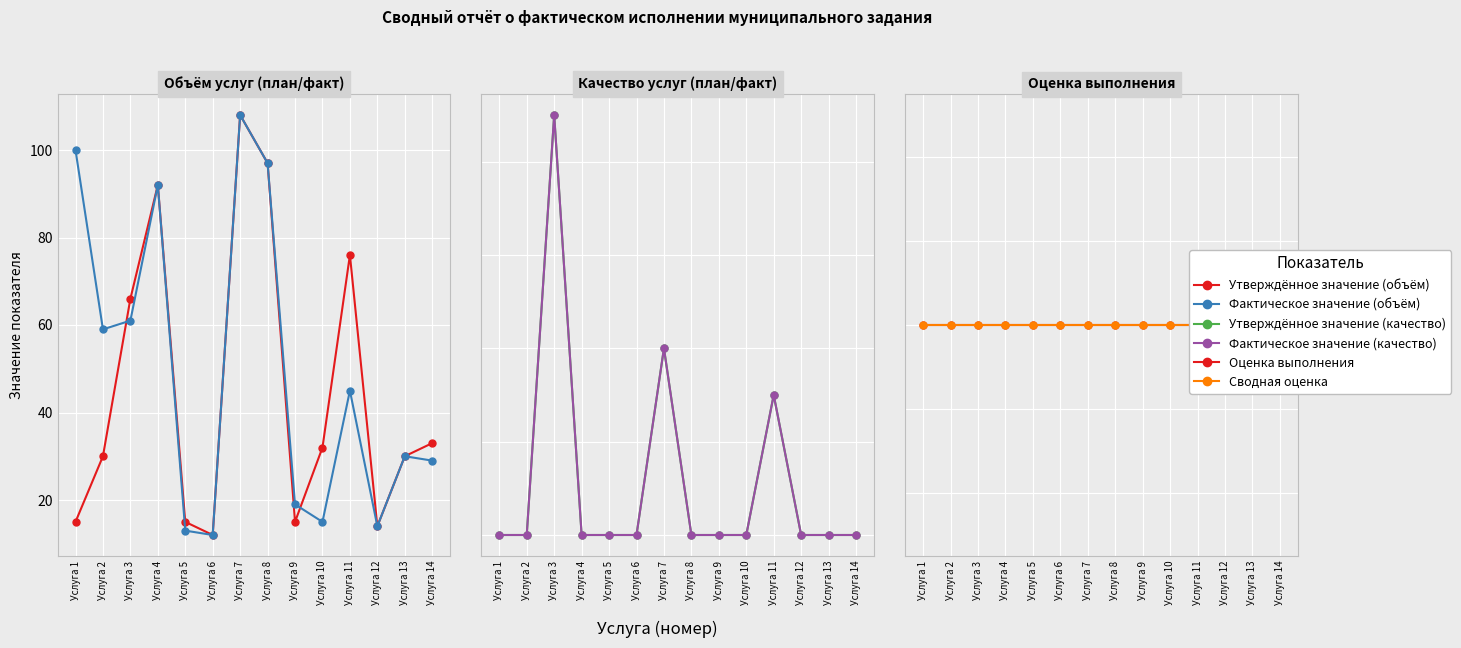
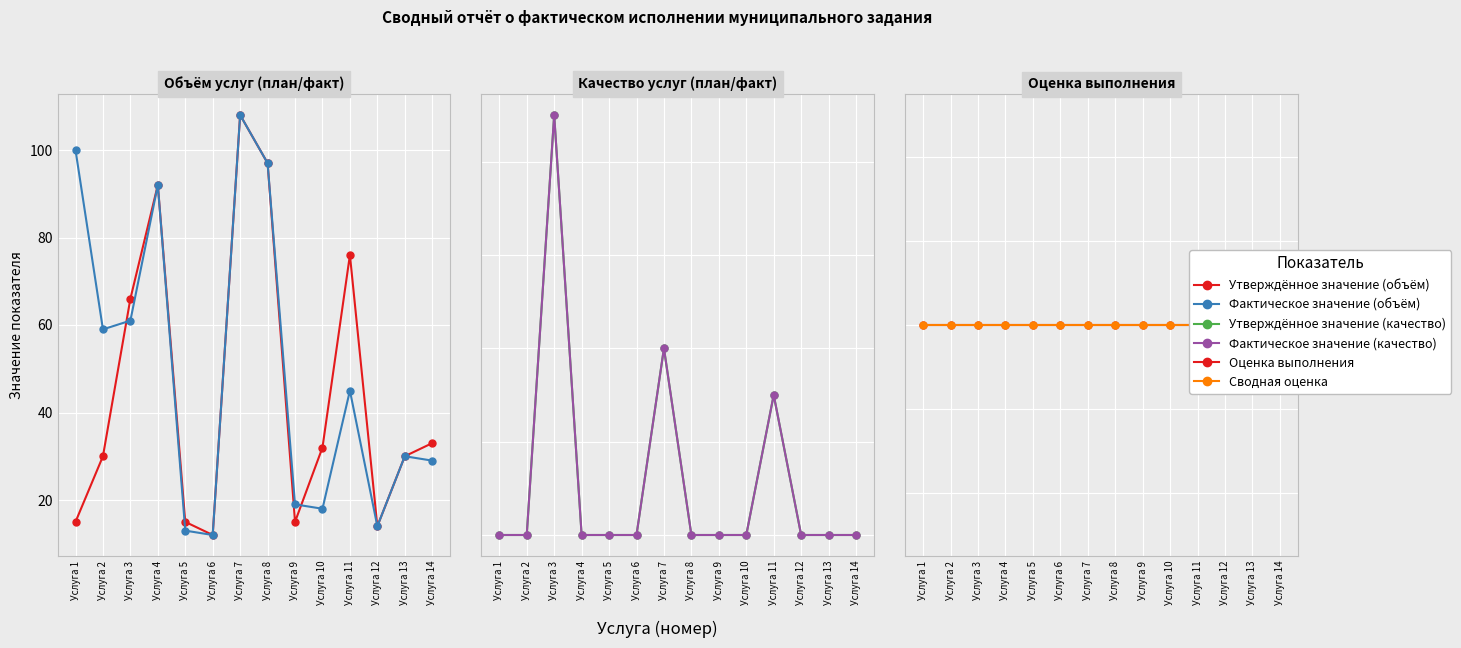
Объём услуг (план/факт), Фактическое значение (объём), Услуга 10: 15 -> 18
